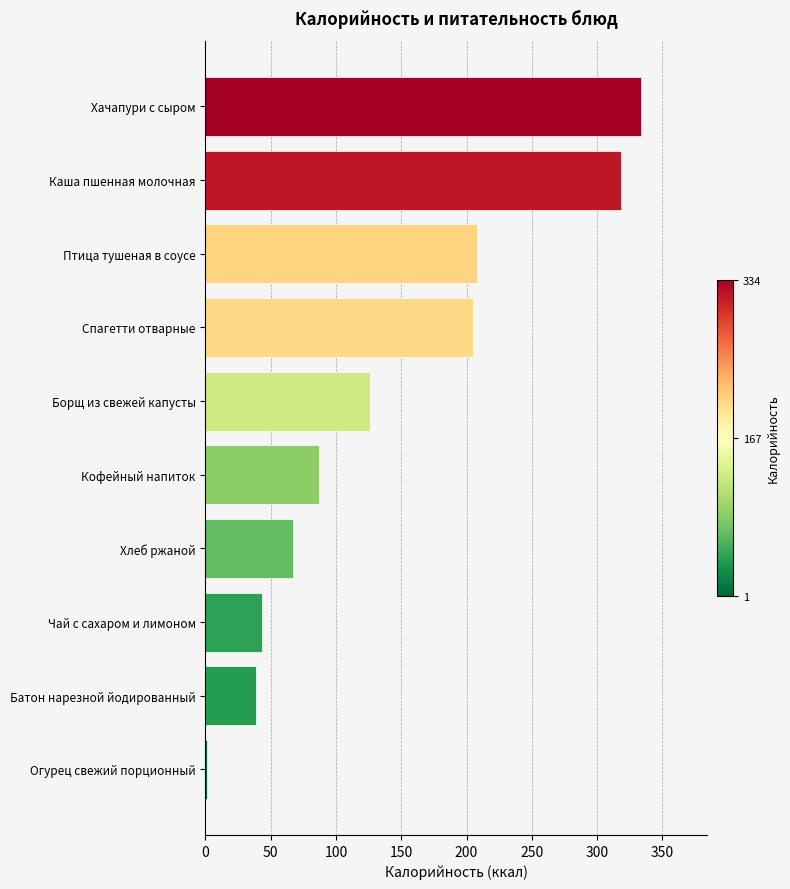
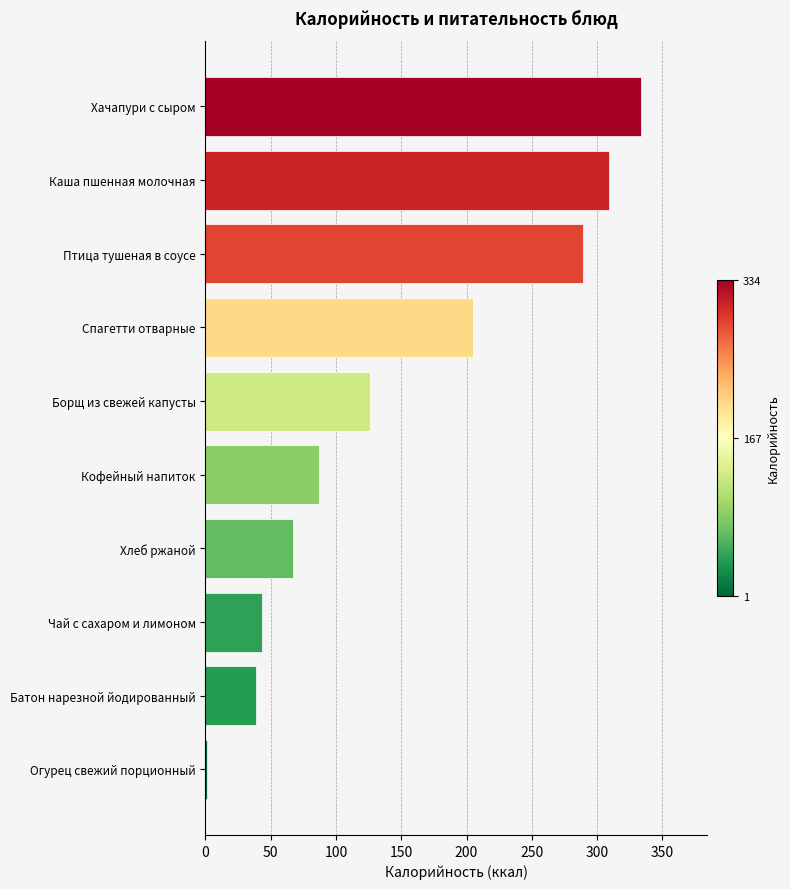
Каша пшенная молочная: 318 -> 309
Птица тушеная в соусе: 208 -> 289
